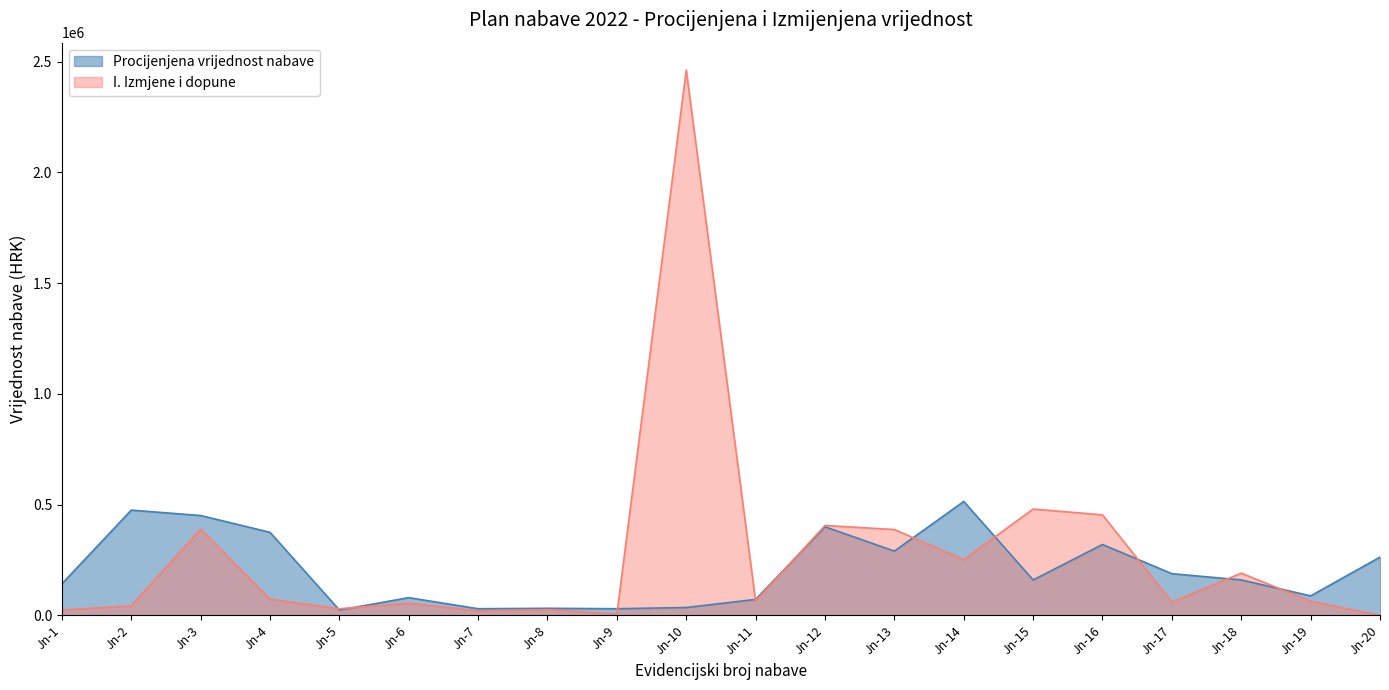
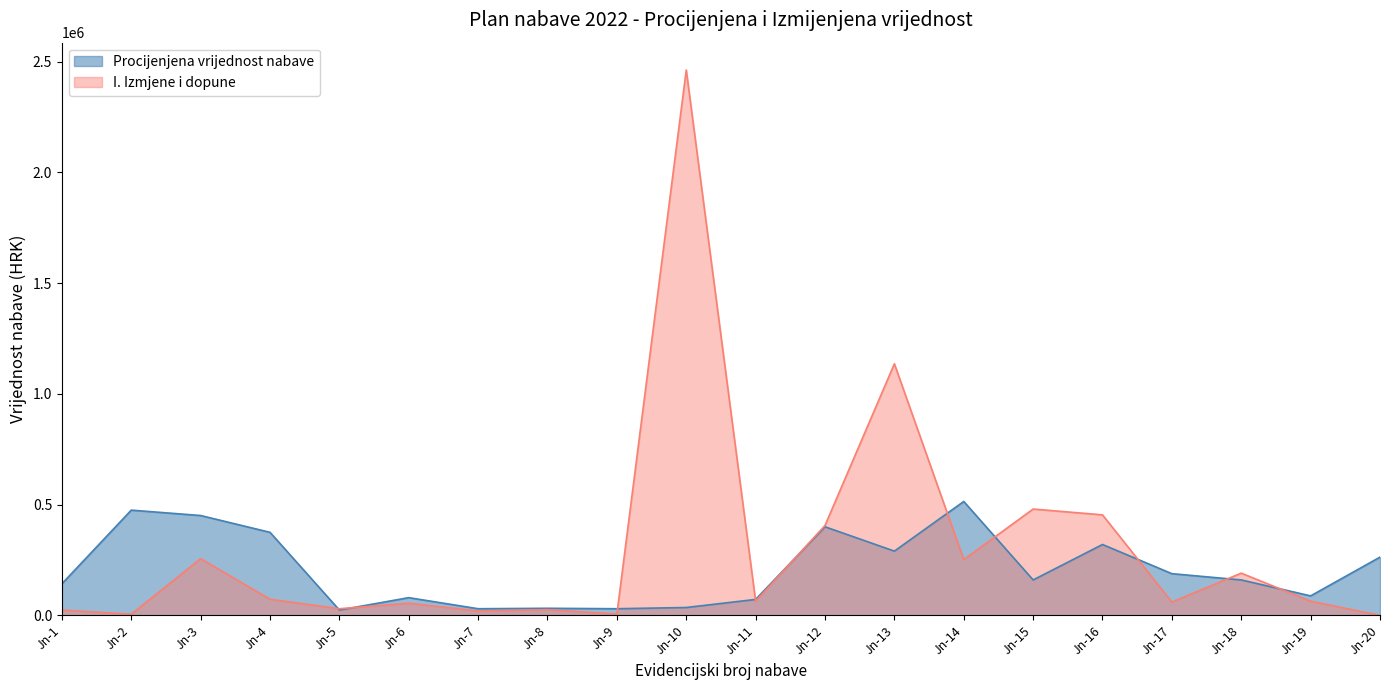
I. Izmjene i dopune, Jn-2: 40000 -> 10000
I. Izmjene i dopune, Jn-3: 390000 -> 260000
I. Izmjene i dopune, Jn-13: 390000 -> 1140000
